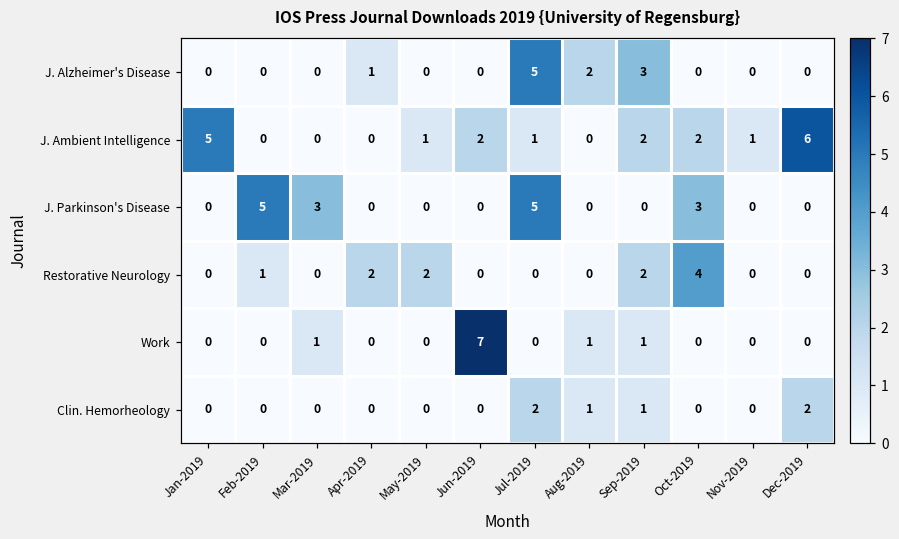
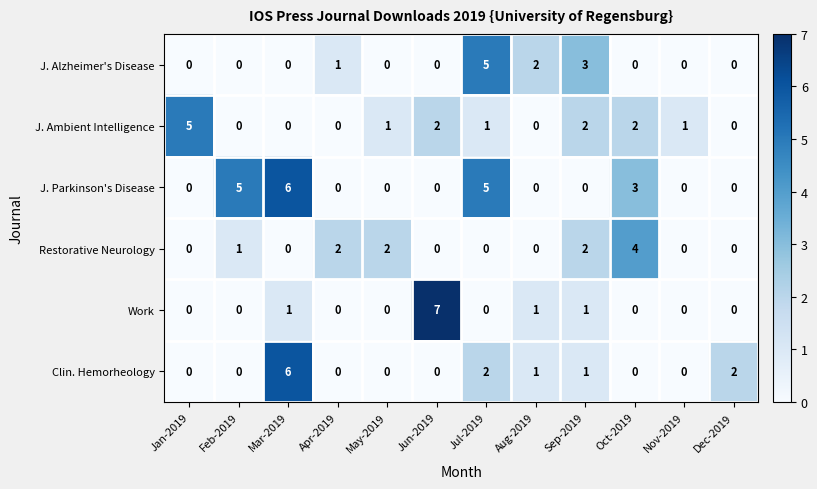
J. Ambient Intelligence, Dec-2019: 6 -> 0
J. Parkinson's Disease, Mar-2019: 3 -> 6
Clin. Hemorheology, Mar-2019: 0 -> 6
